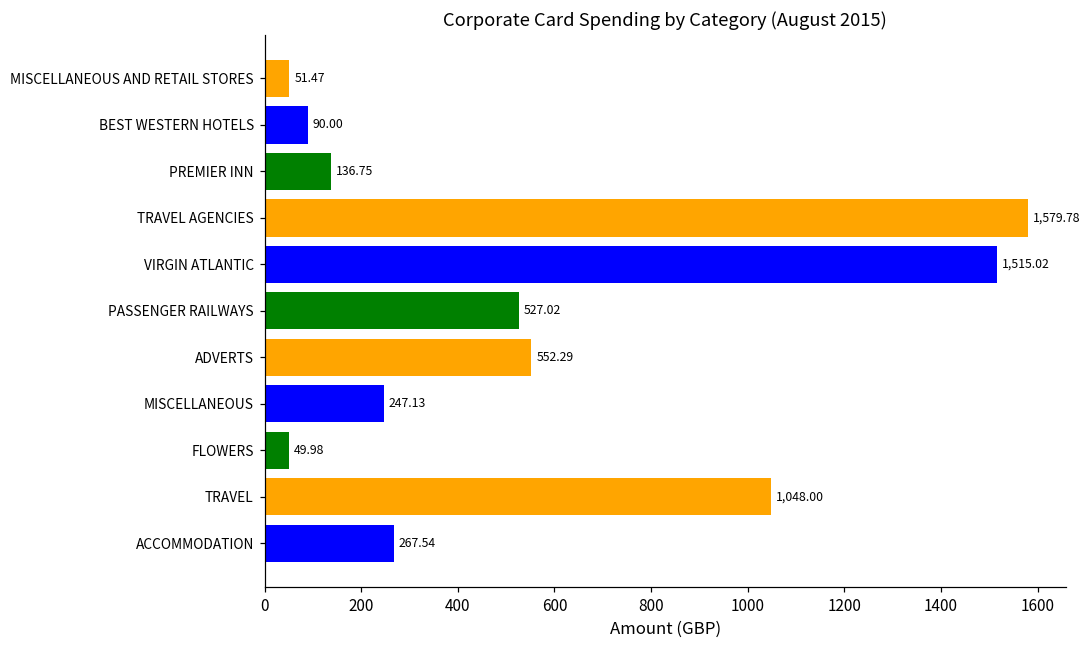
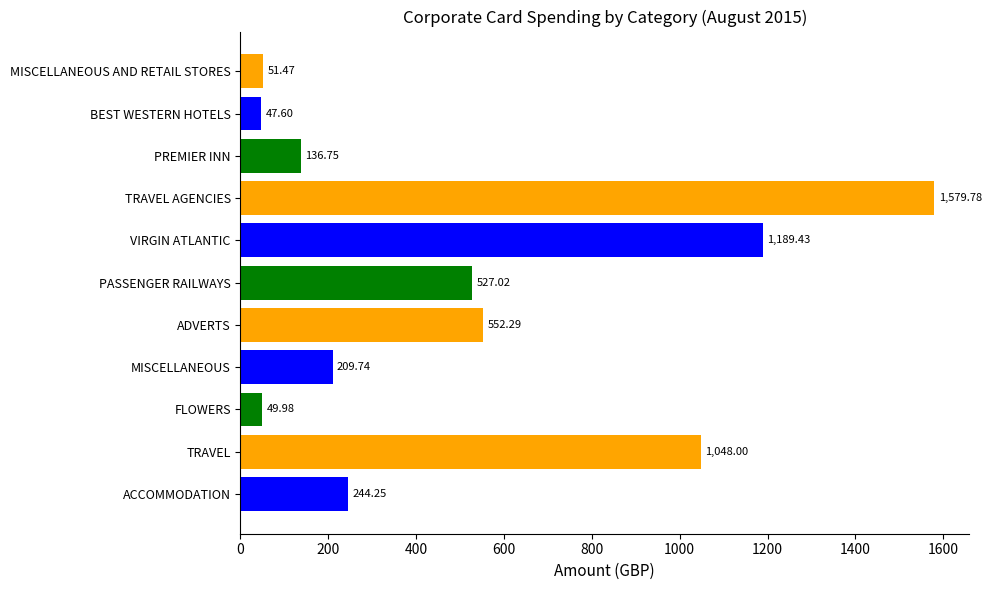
BEST WESTERN HOTELS: 90.00 -> 47.60
VIRGIN ATLANTIC: 1,515.02 -> 1,189.43
MISCELLANEOUS: 247.13 -> 209.74
ACCOMMODATION: 267.54 -> 244.25
